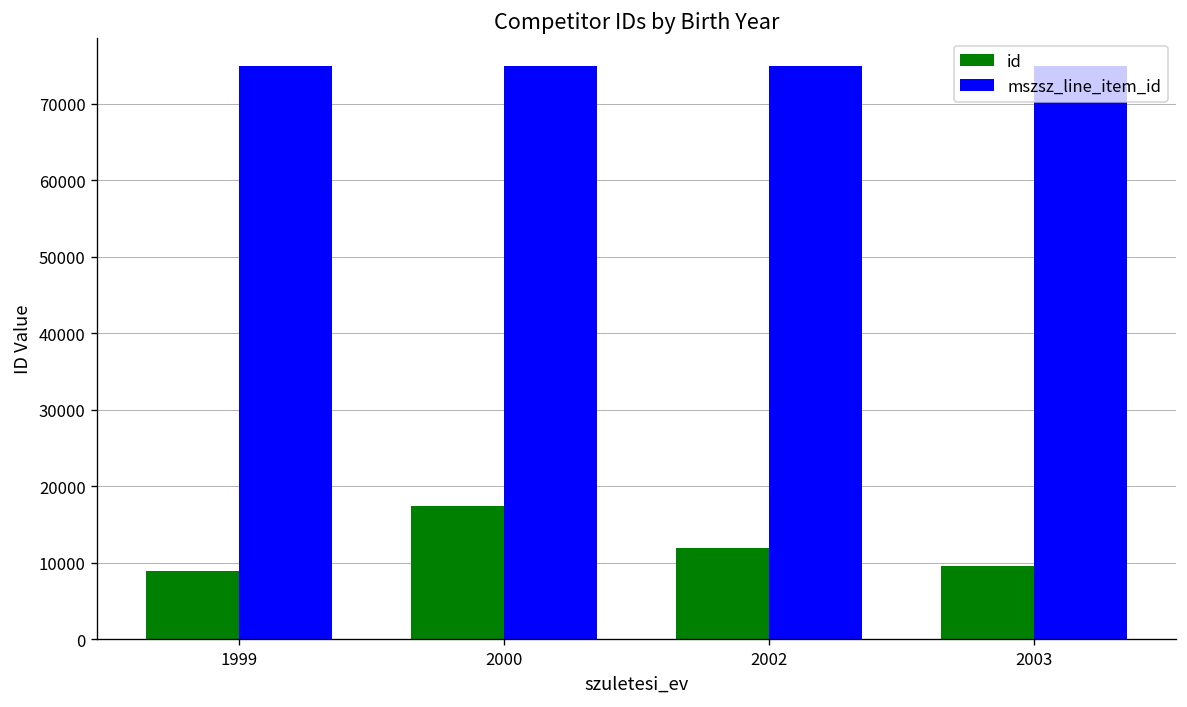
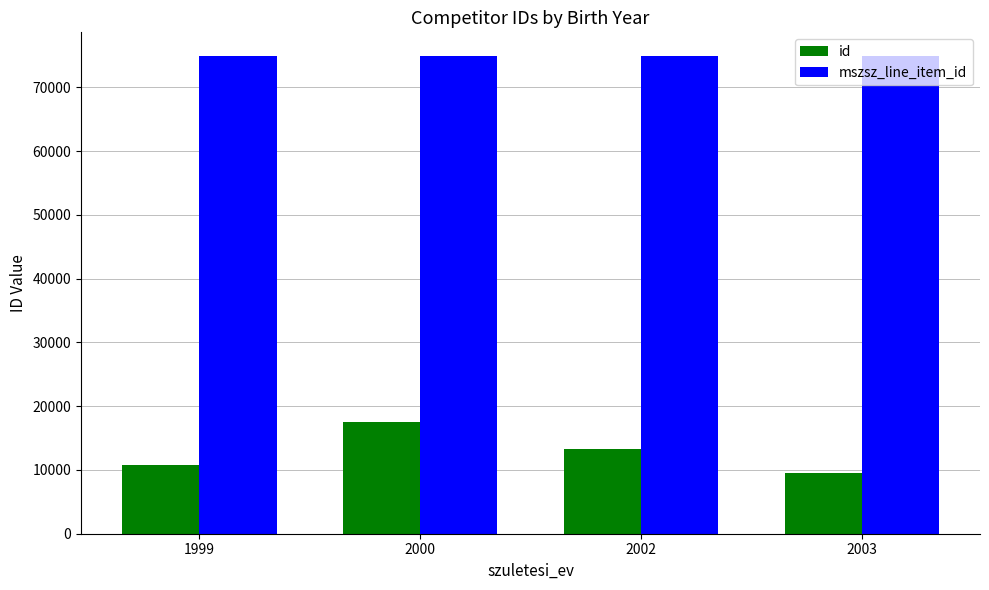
id, 1999: 9000 -> 11000
id, 2002: 12000 -> 13000
